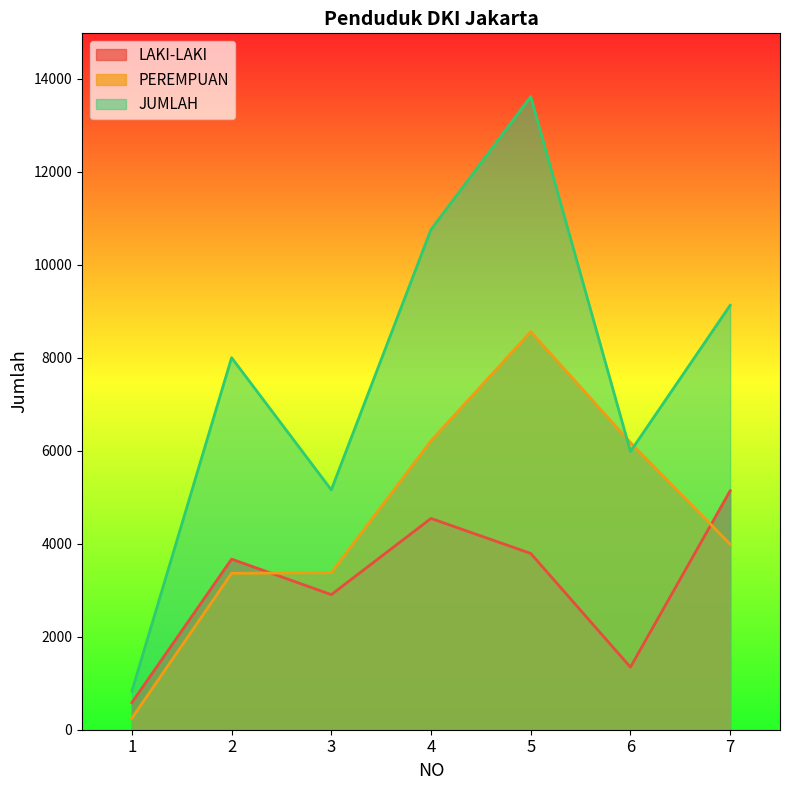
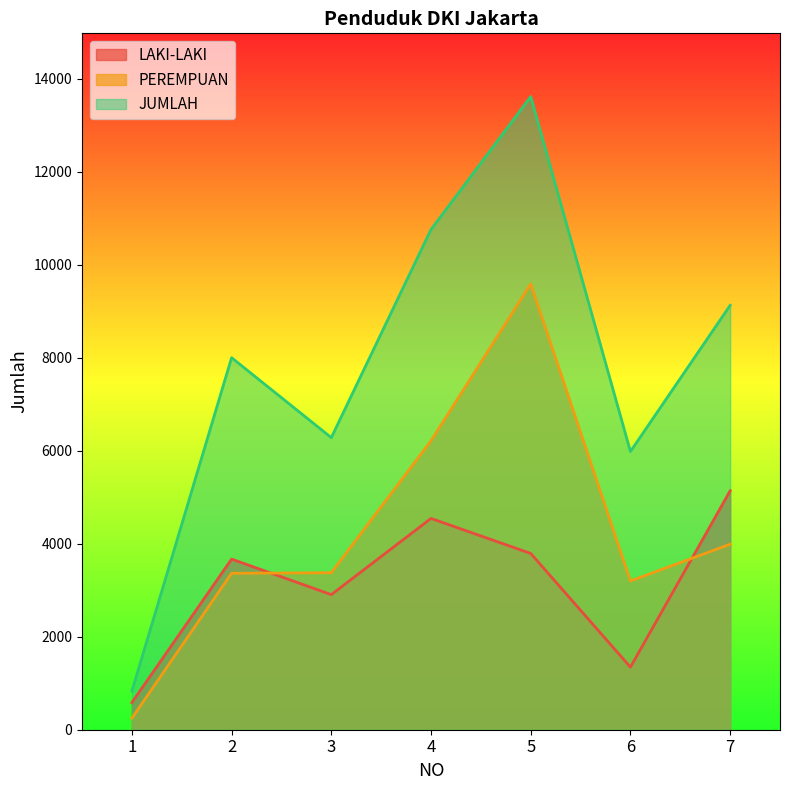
JUMLAH, 3: 5200 -> 6300
PEREMPUAN, 5: 8600 -> 9600
PEREMPUAN, 6: 6200 -> 3200
